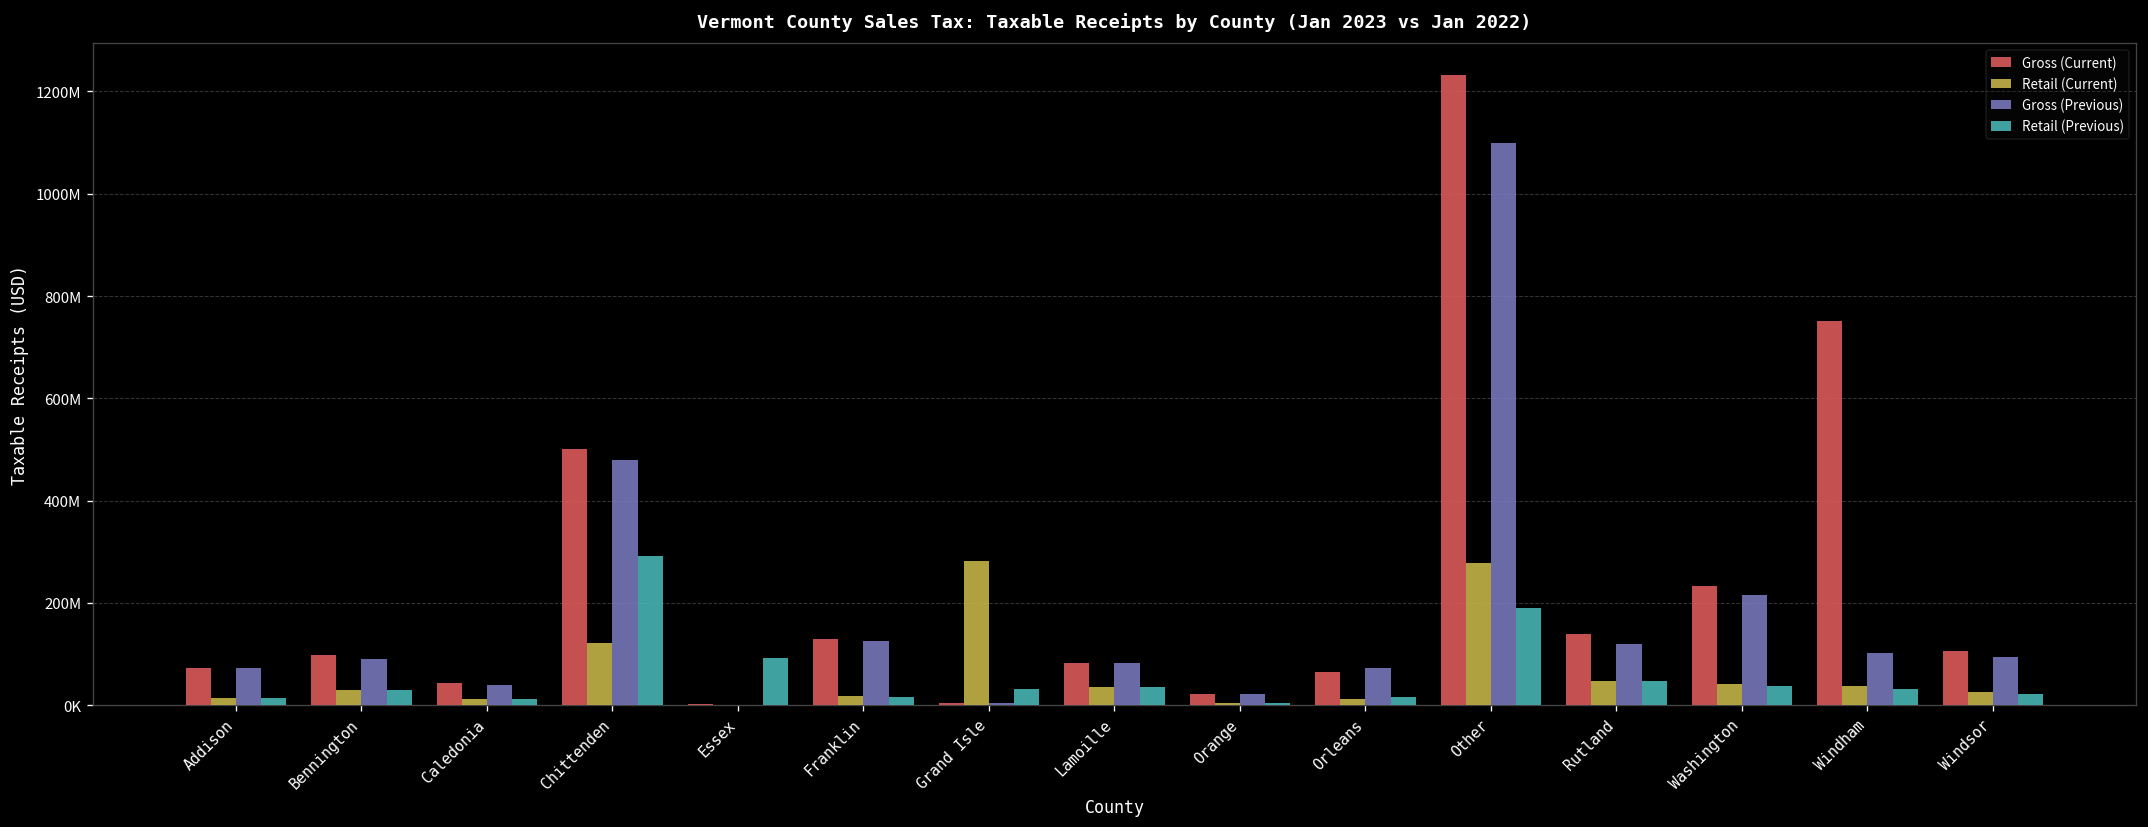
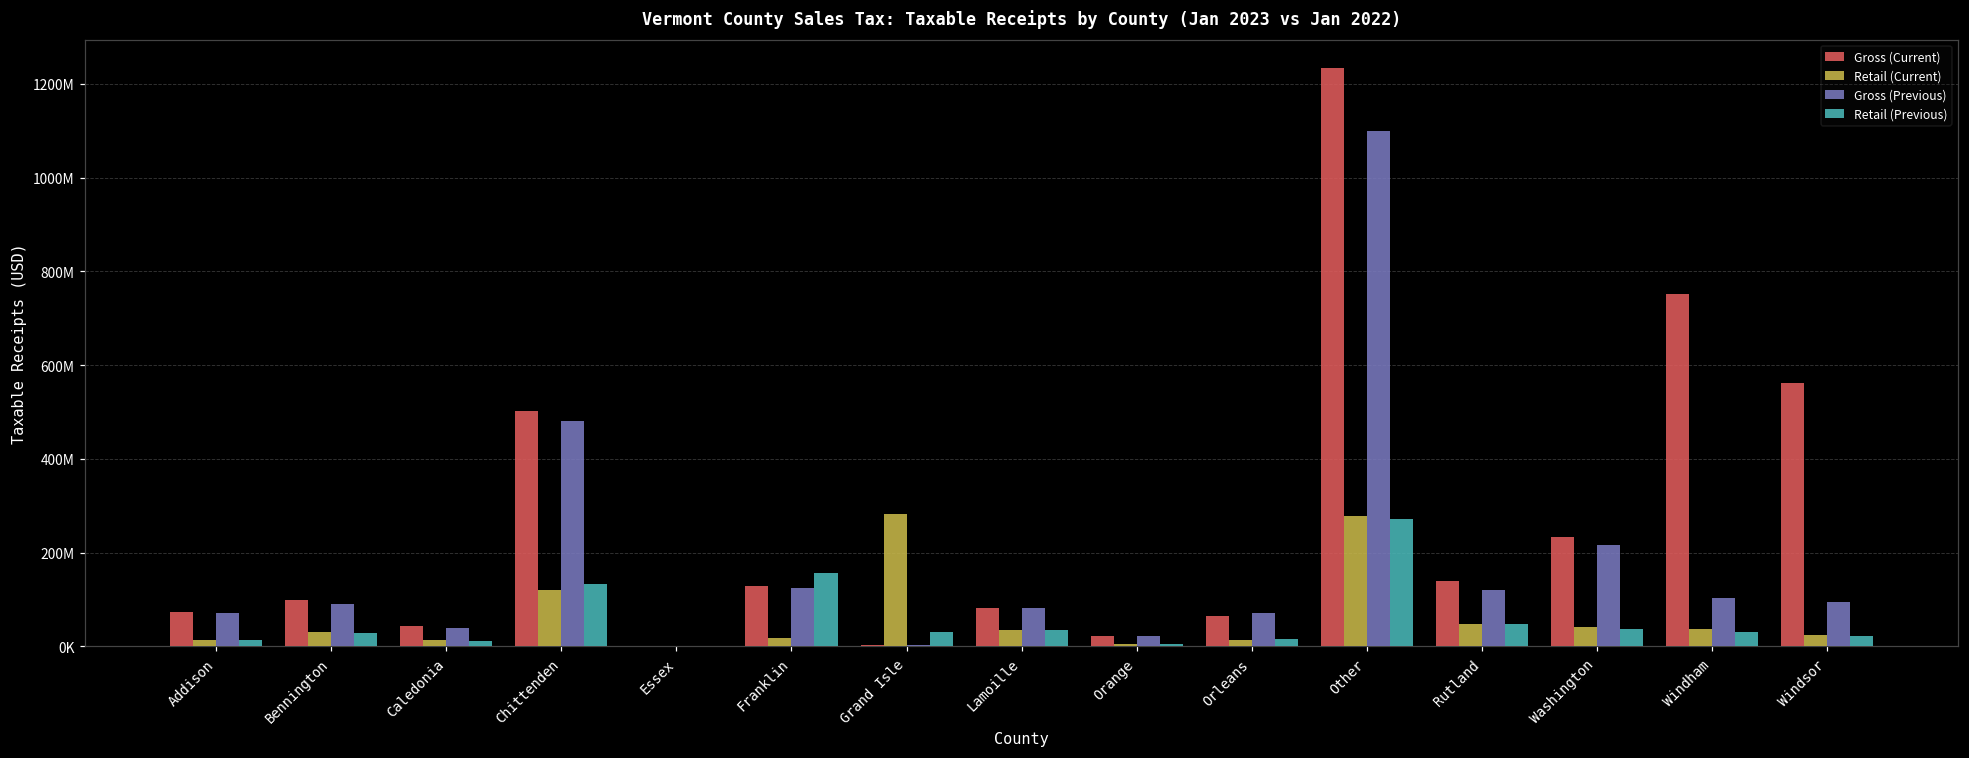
Retail (Previous), Chittenden: 290000000 -> 130000000
Retail (Previous), Essex: 90000000 -> 0
Retail (Previous), Franklin: 20000000 -> 160000000
Retail (Previous), Other: 190000000 -> 270000000
Gross (Current), Windsor: 110000000 -> 560000000
